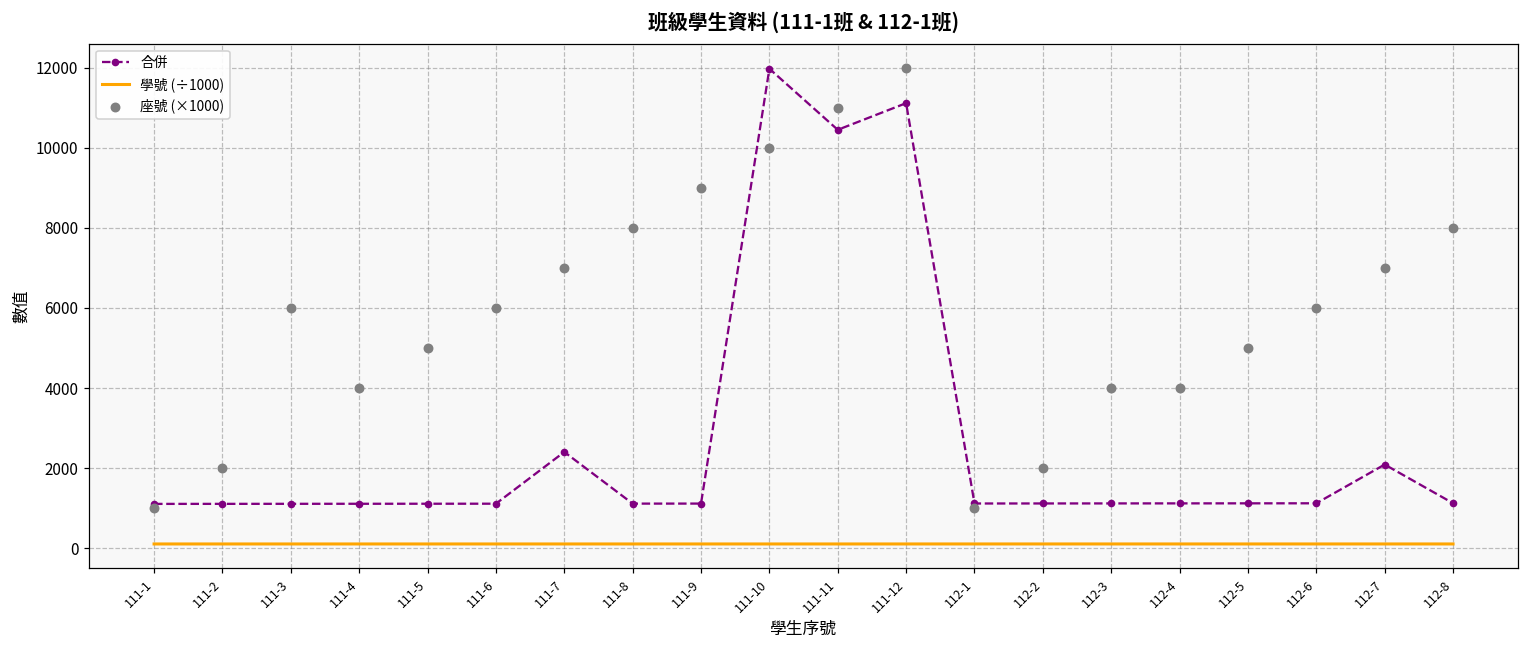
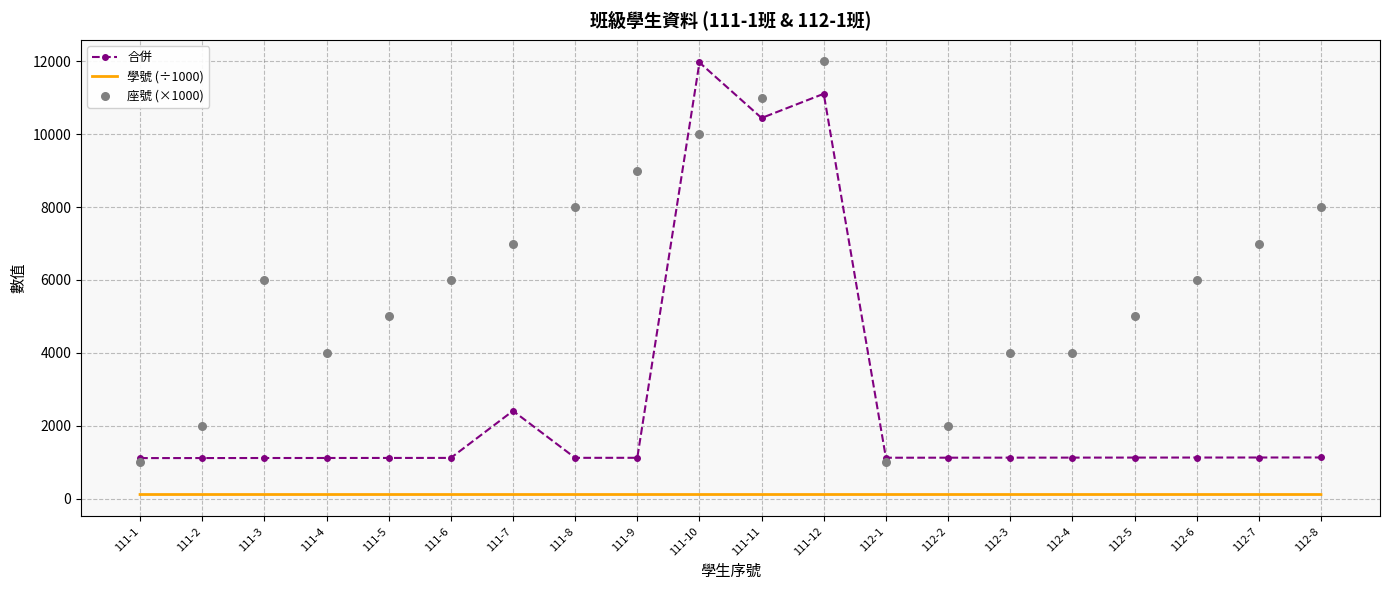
合併, 112-7: 2100 -> 1100
